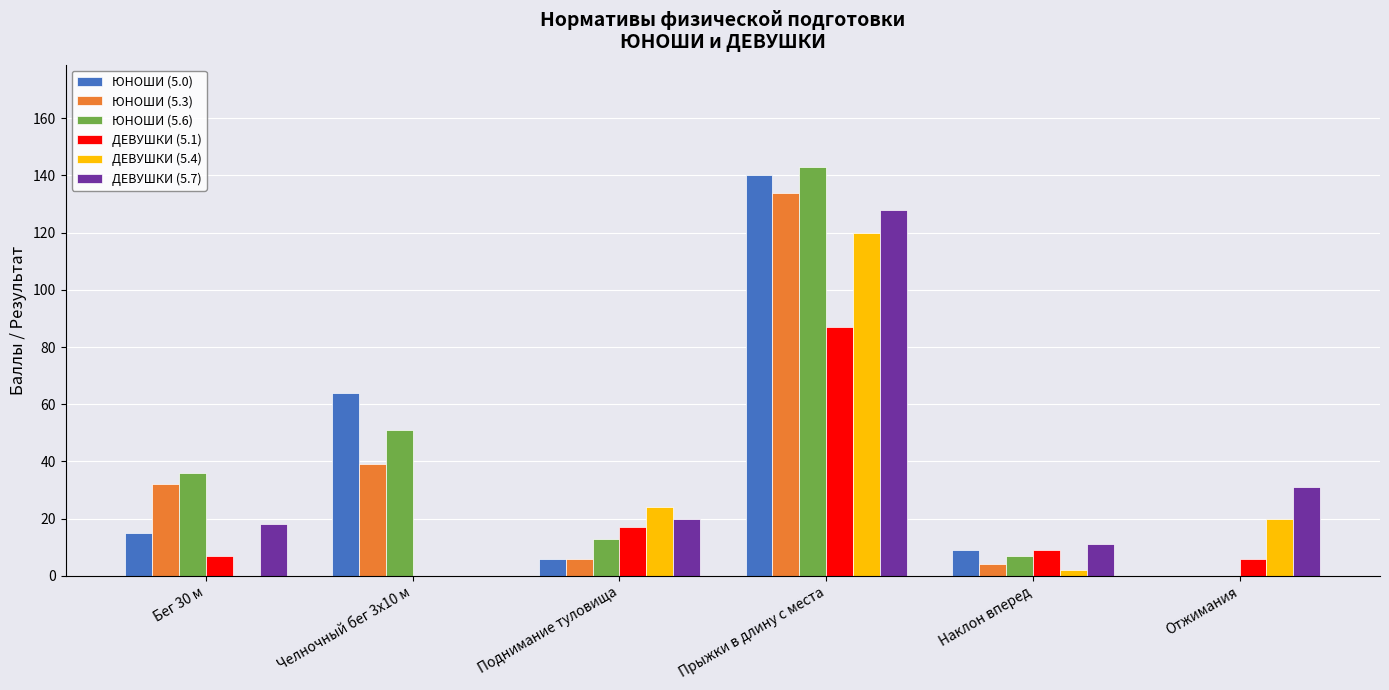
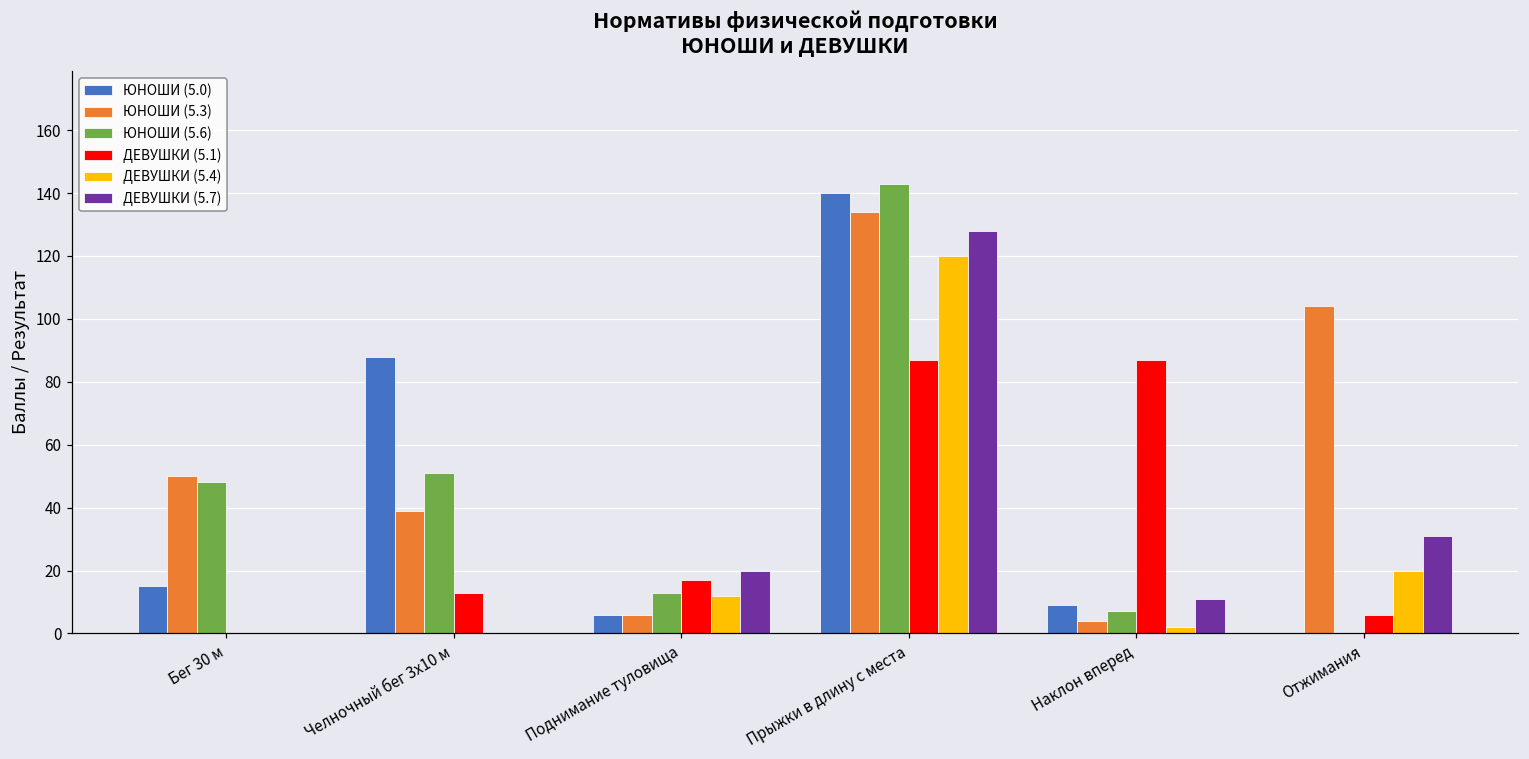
ЮНОШИ (5.3), Бег 30 м: 32 -> 50
ЮНОШИ (5.6), Бег 30 м: 36 -> 48
ДЕВУШКИ (5.1), Бег 30 м: 7 -> 0
ДЕВУШКИ (5.7), Бег 30 м: 18 -> 0
ЮНОШИ (5.0), Челночный бег 3x10 м: 64 -> 88
ДЕВУШКИ (5.1), Челночный бег 3x10 м: 0 -> 13
ДЕВУШКИ (5.4), Поднимание туловища: 24 -> 12
ДЕВУШКИ (5.1), Наклон вперед: 9 -> 87
ЮНОШИ (5.3), Отжимания: 0 -> 104
